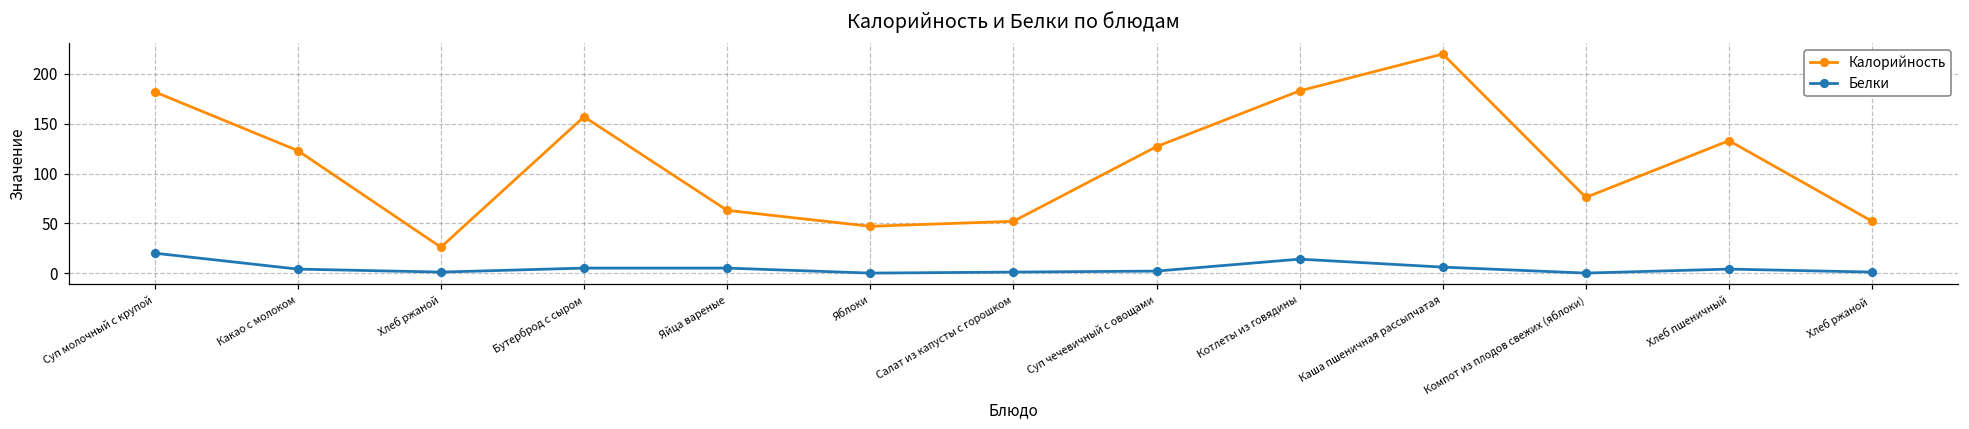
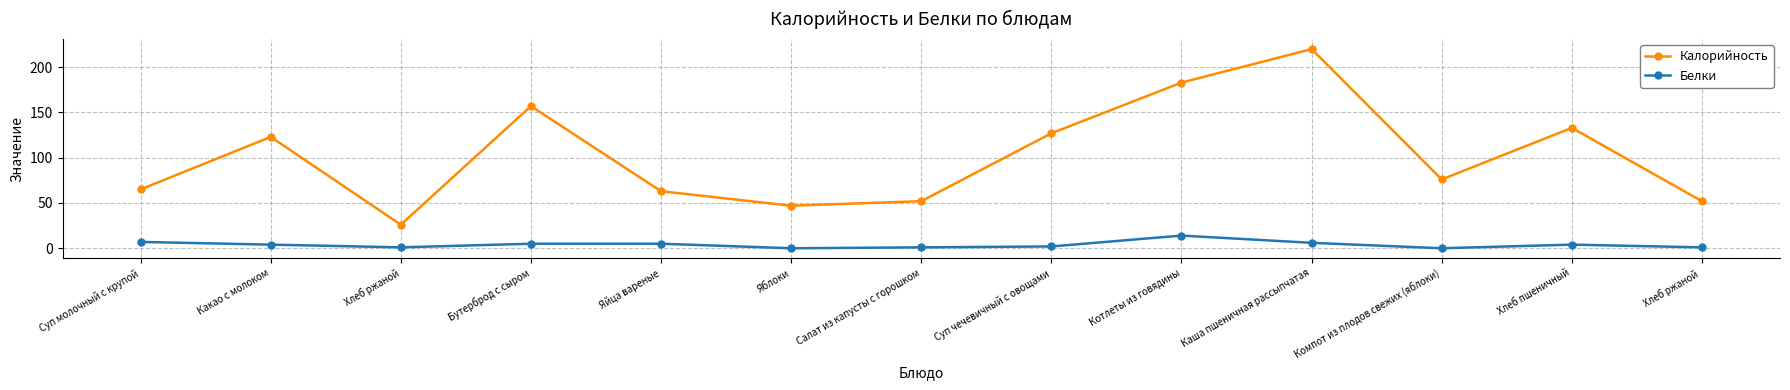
Калорийность, Суп молочный с крупой: 180 -> 70
Белки, Суп молочный с крупой: 20 -> 10
